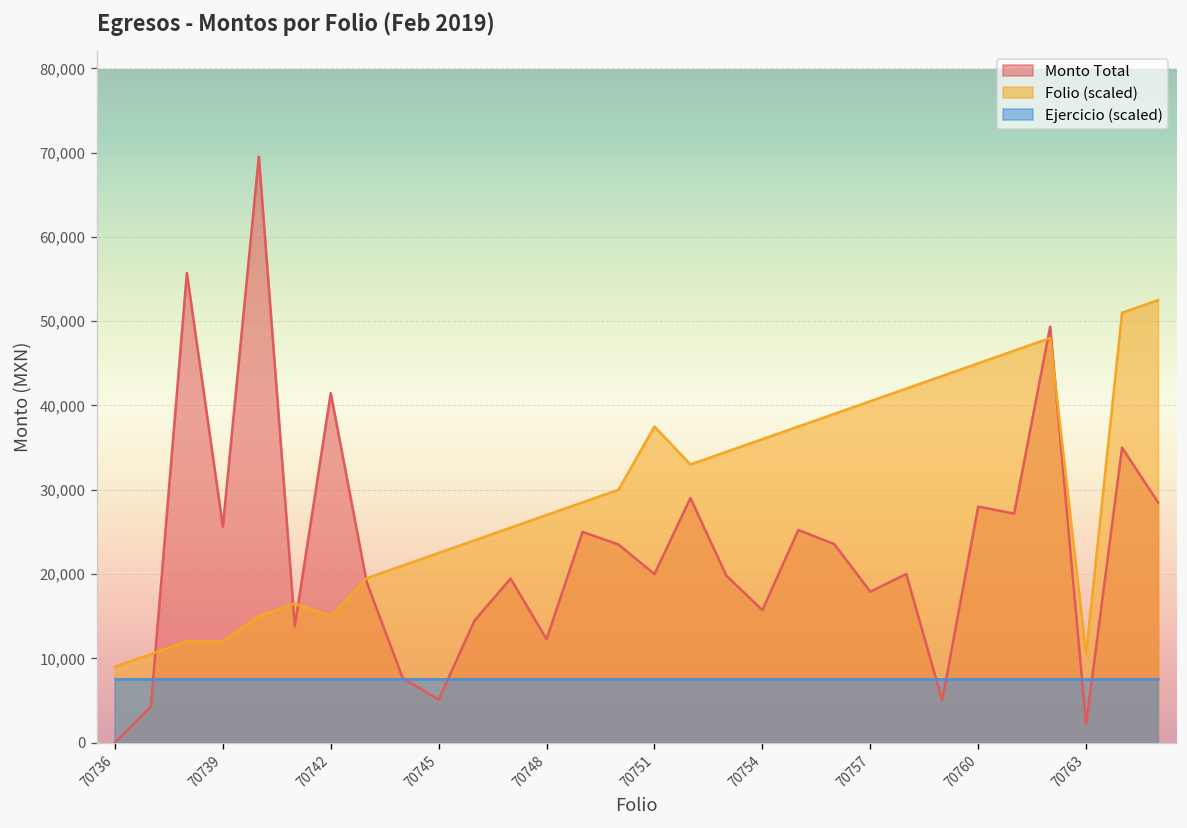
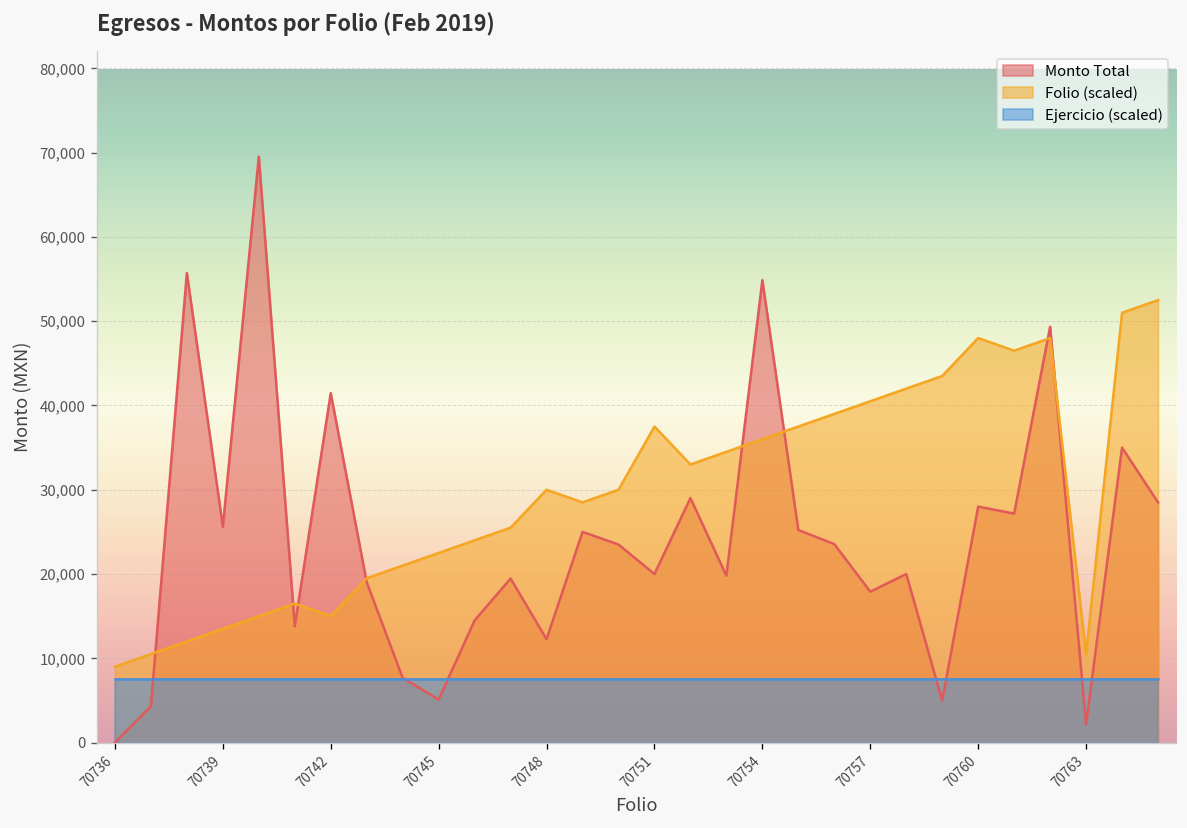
Folio (scaled), 70739: 12,000 -> 14,000
Folio (scaled), 70748: 27,000 -> 30,000
Monto Total, 70754: 16,000 -> 55,000
Folio (scaled), 70760: 45,000 -> 48,000
